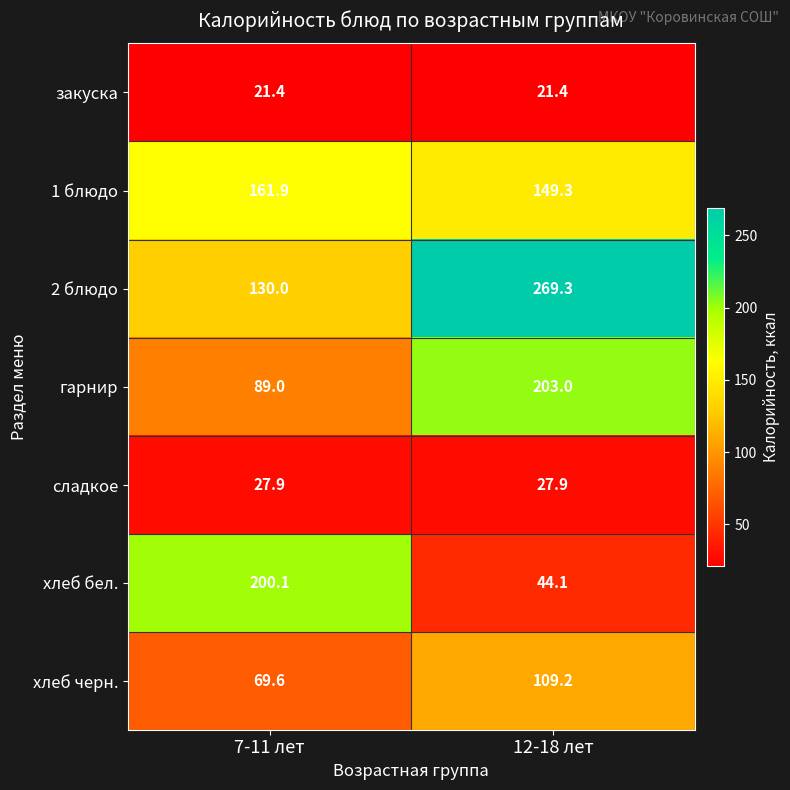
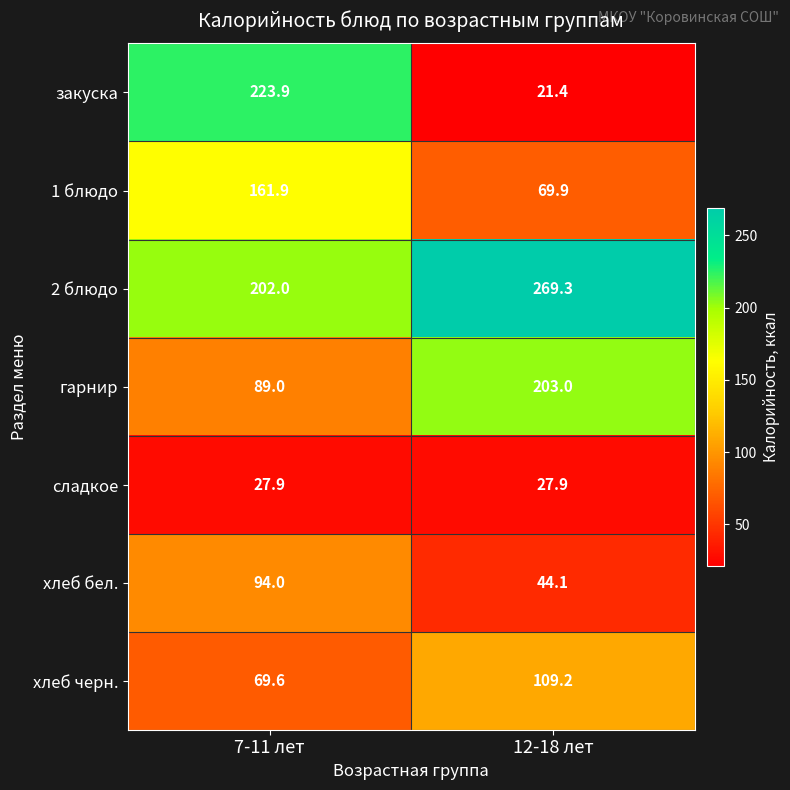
закуска, 7-11 лет: 21.4 -> 223.9
1 блюдо, 12-18 лет: 149.3 -> 69.9
2 блюдо, 7-11 лет: 130.0 -> 202.0
хлеб бел., 7-11 лет: 200.1 -> 94.0
